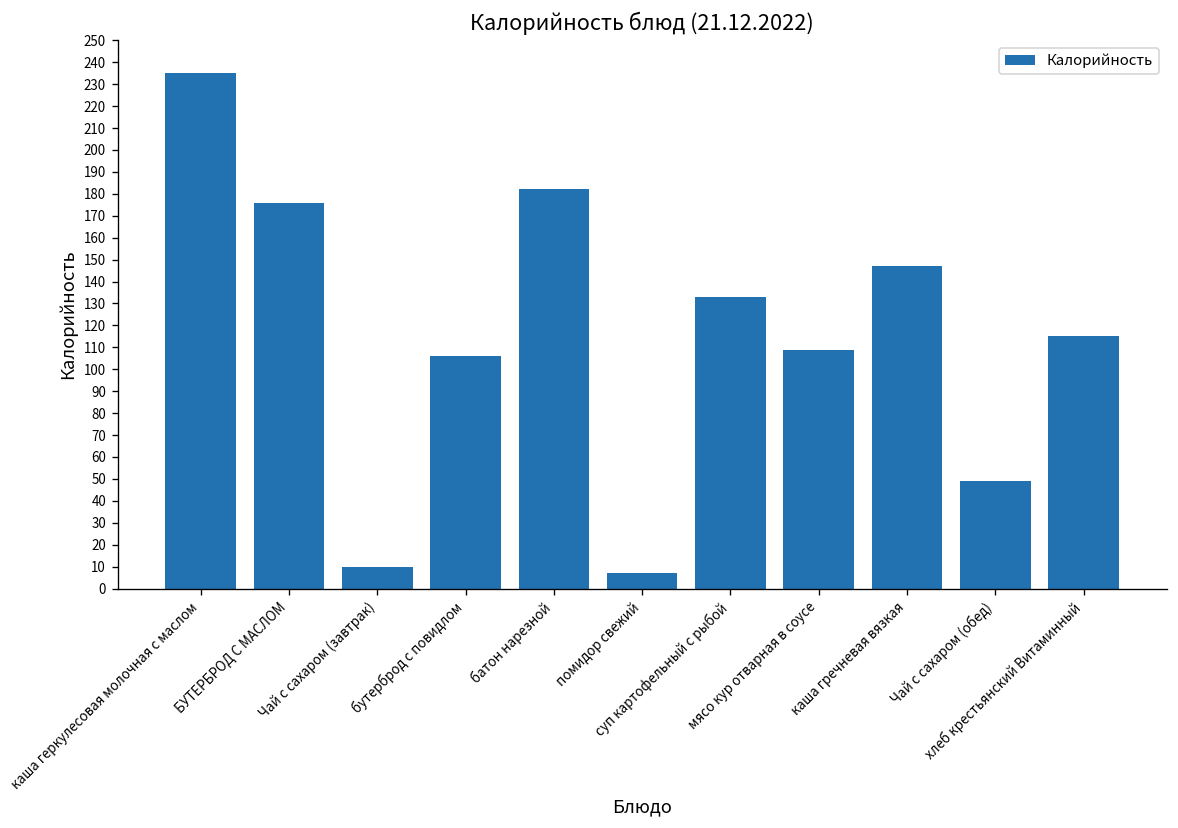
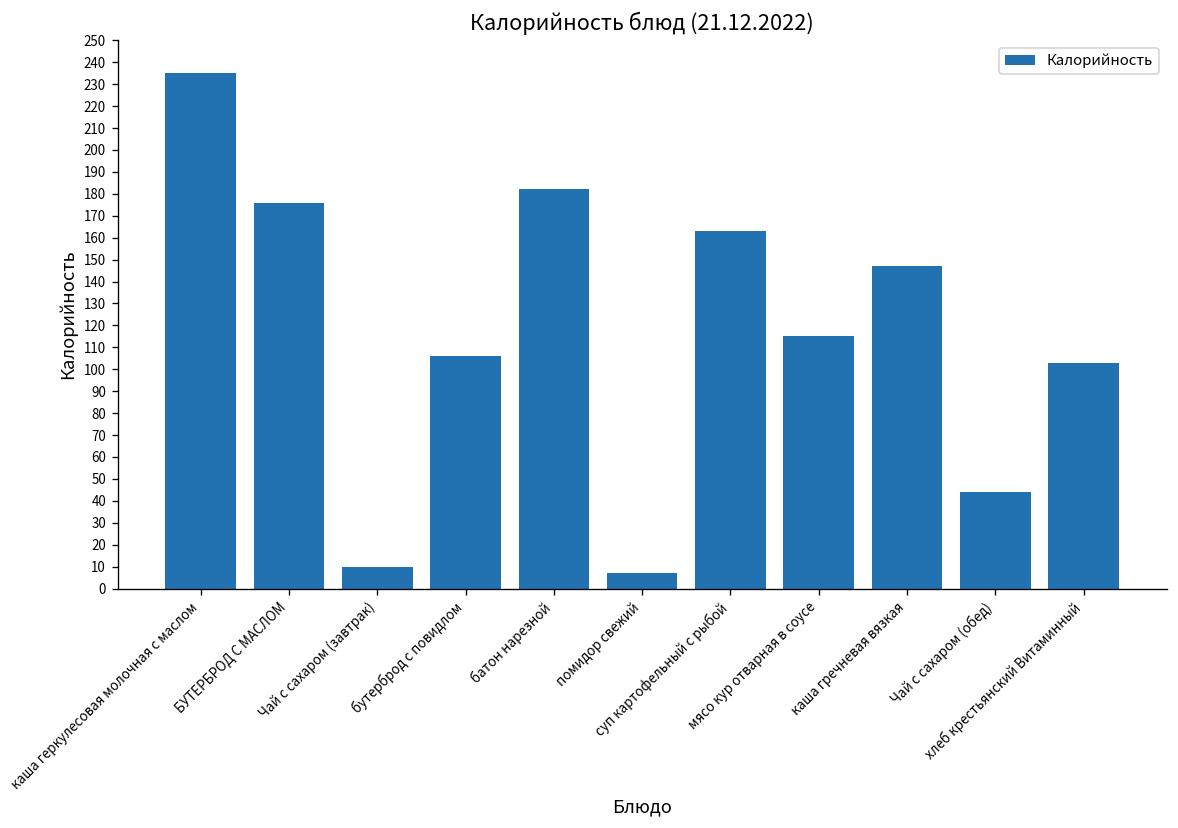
суп картофельный с рыбой: 133 -> 163
мясо кур отварная в соусе: 109 -> 115
Чай с сахаром (обед): 49 -> 44
хлеб крестьянский Витаминный: 115 -> 103
